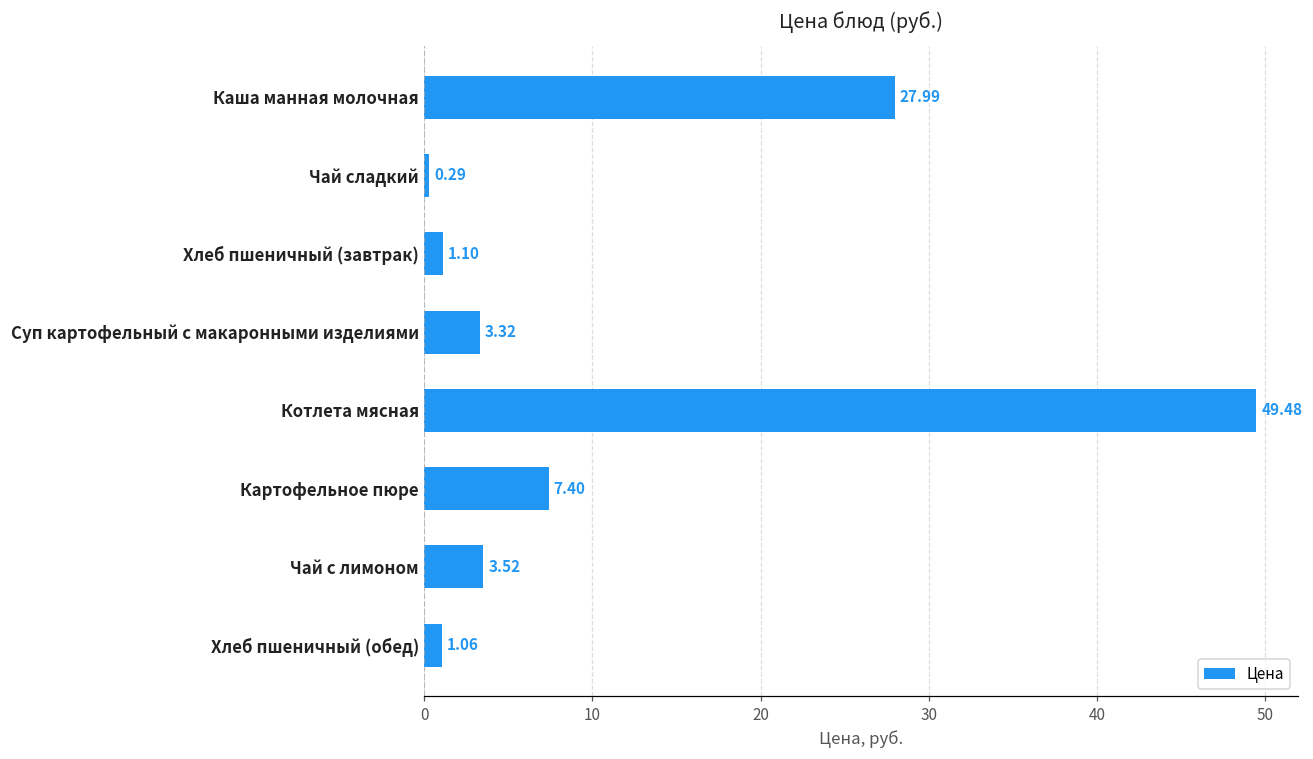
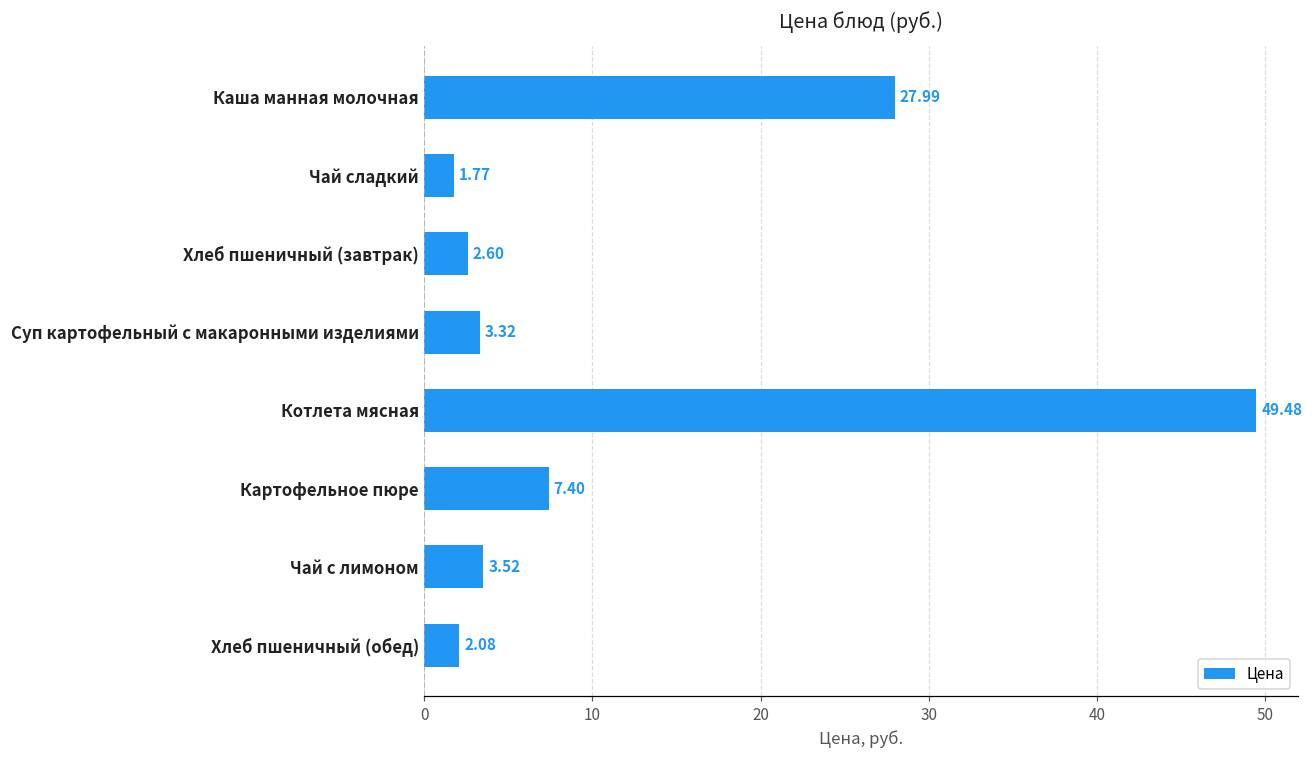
Чай сладкий: 0.29 -> 1.77
Хлеб пшеничный (завтрак): 1.10 -> 2.60
Хлеб пшеничный (обед): 1.06 -> 2.08
